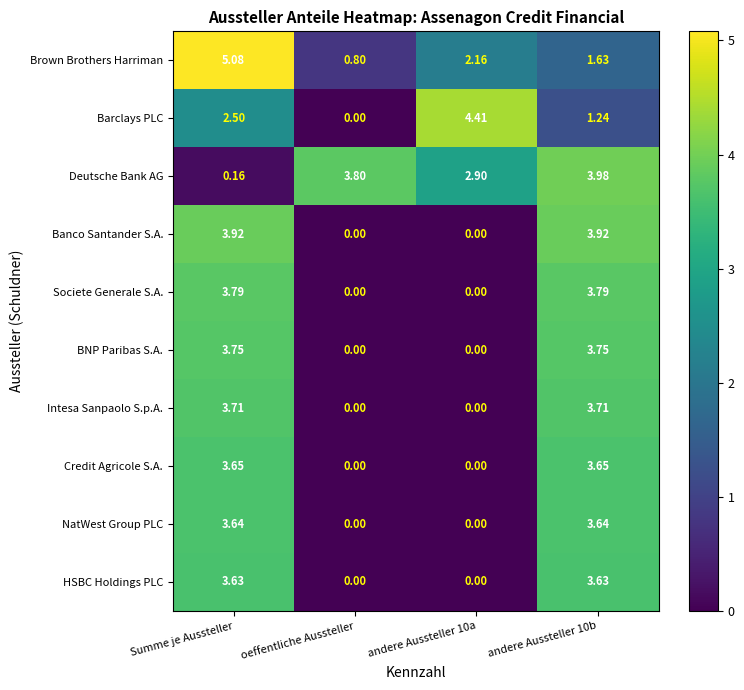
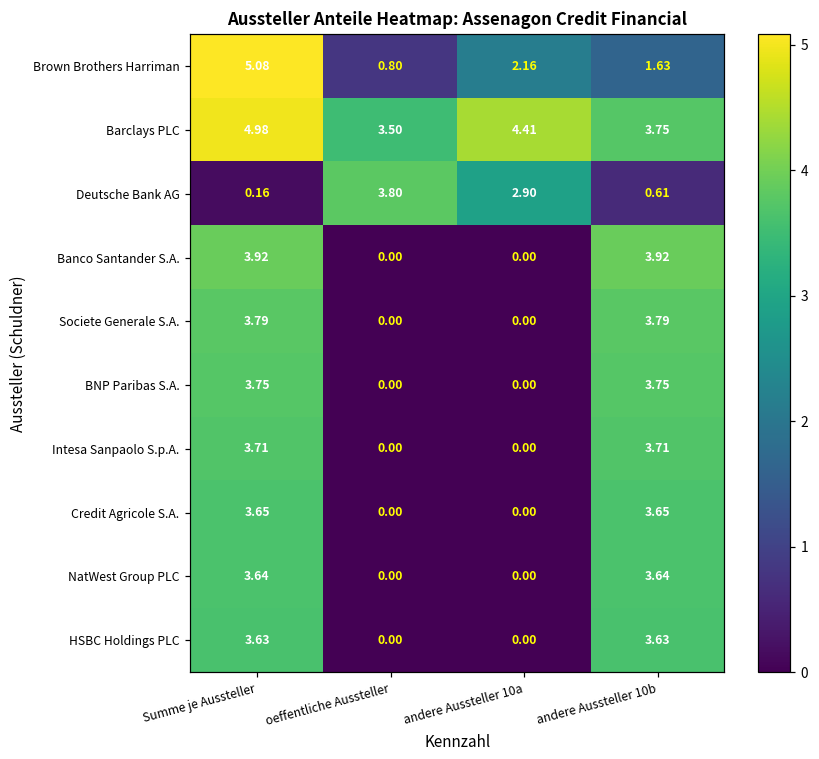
Barclays PLC, Summe je Aussteller: 2.50 -> 4.98
Barclays PLC, oeffentliche Aussteller: 0.00 -> 3.50
Barclays PLC, andere Aussteller 10b: 1.24 -> 3.75
Deutsche Bank AG, andere Aussteller 10b: 3.98 -> 0.61
